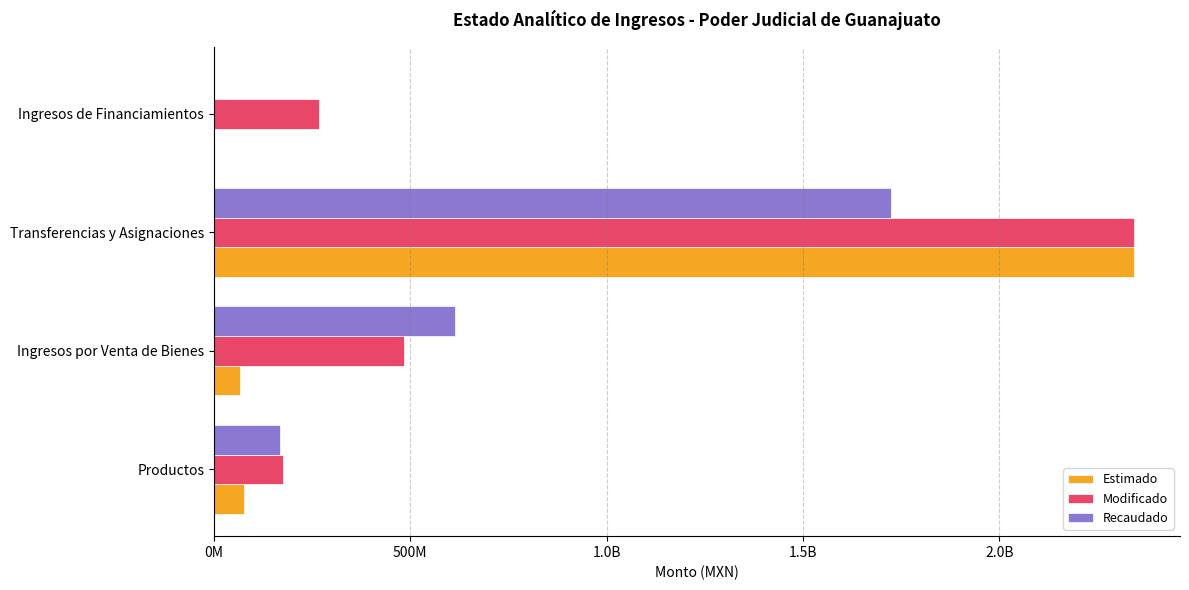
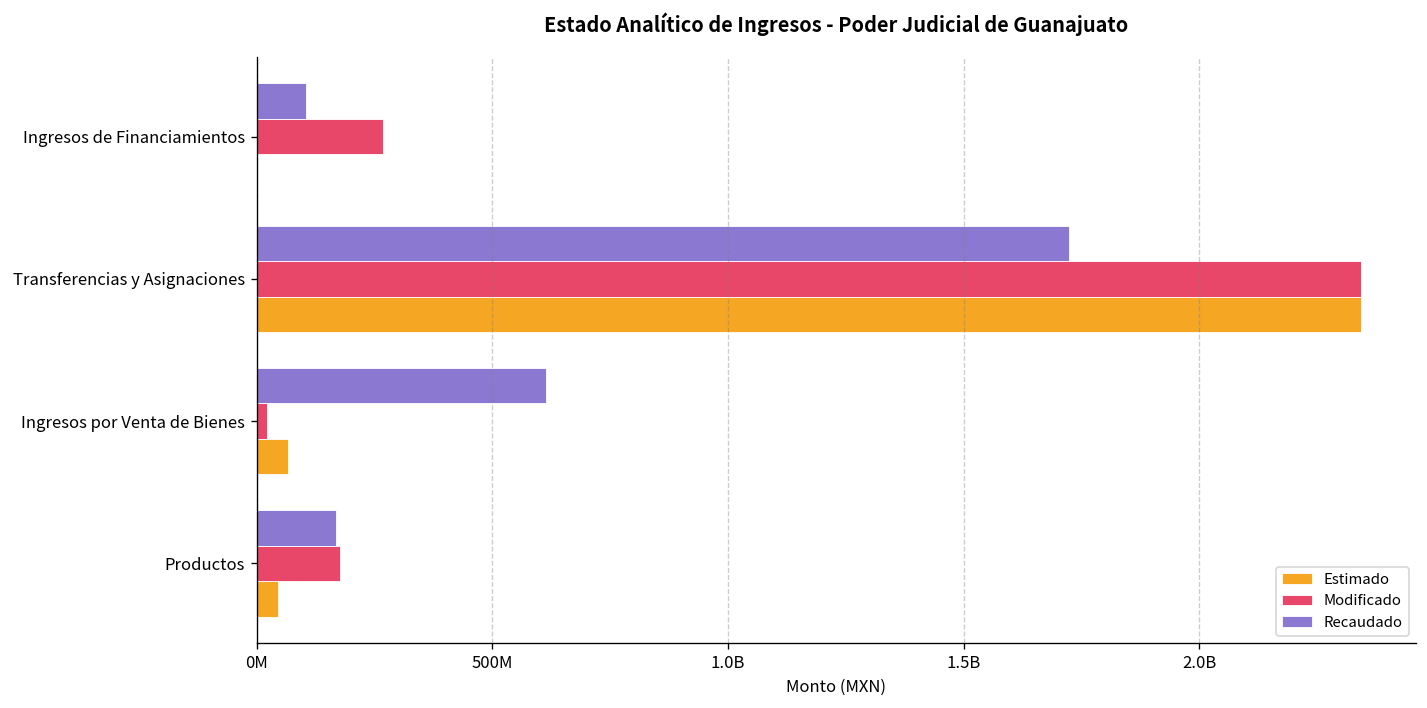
Recaudado, Ingresos de Financiamientos: 0 -> 100000000
Modificado, Ingresos por Venta de Bienes: 480000000 -> 20000000
Estimado, Productos: 80000000 -> 50000000
